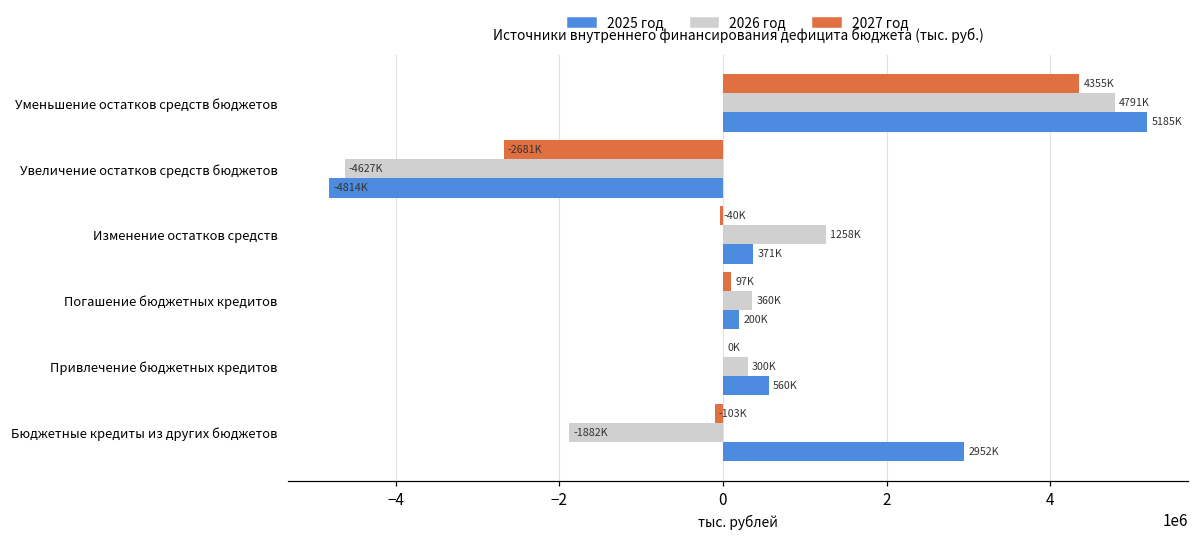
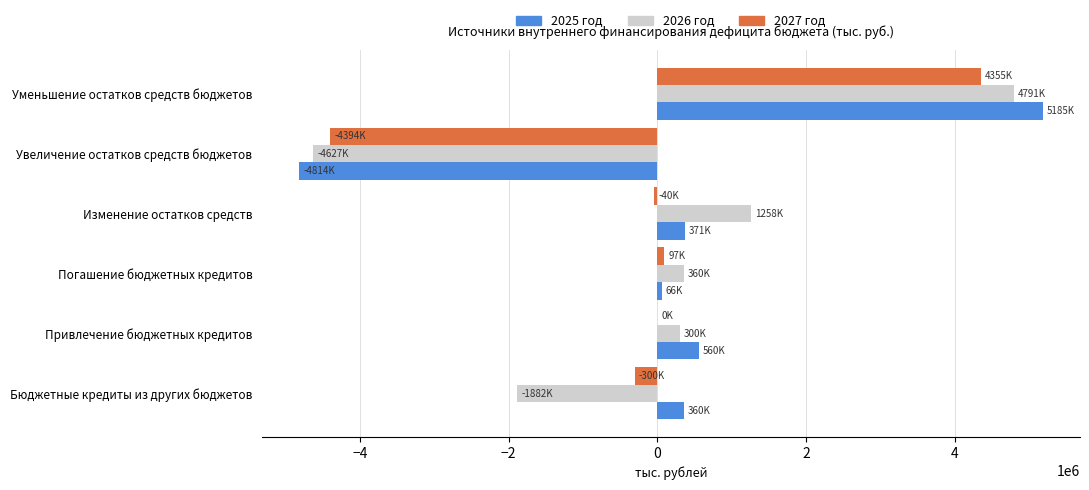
2027 год, Увеличение остатков средств бюджетов: -2681K -> -4394K
2025 год, Погашение бюджетных кредитов: 200K -> 66K
2027 год, Бюджетные кредиты из других бюджетов: -103K -> -300K
2025 год, Бюджетные кредиты из других бюджетов: 2952K -> 360K
